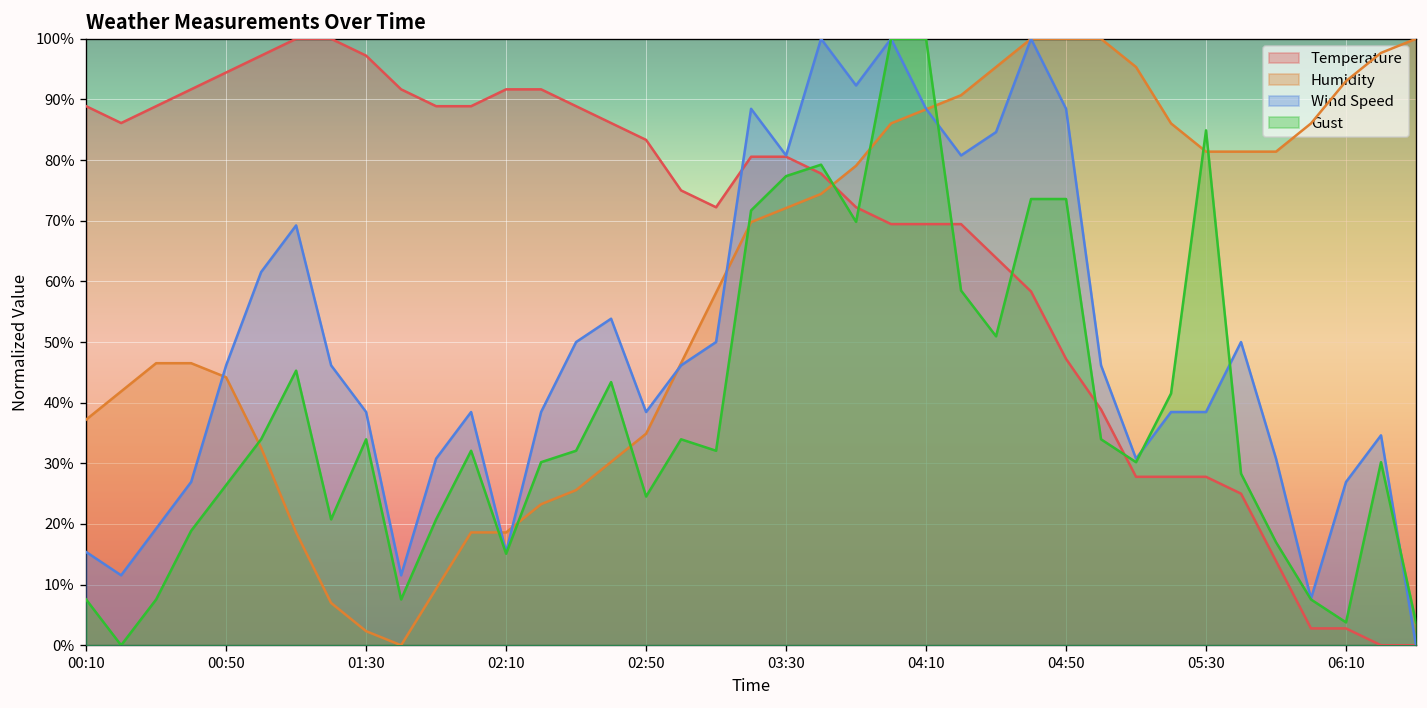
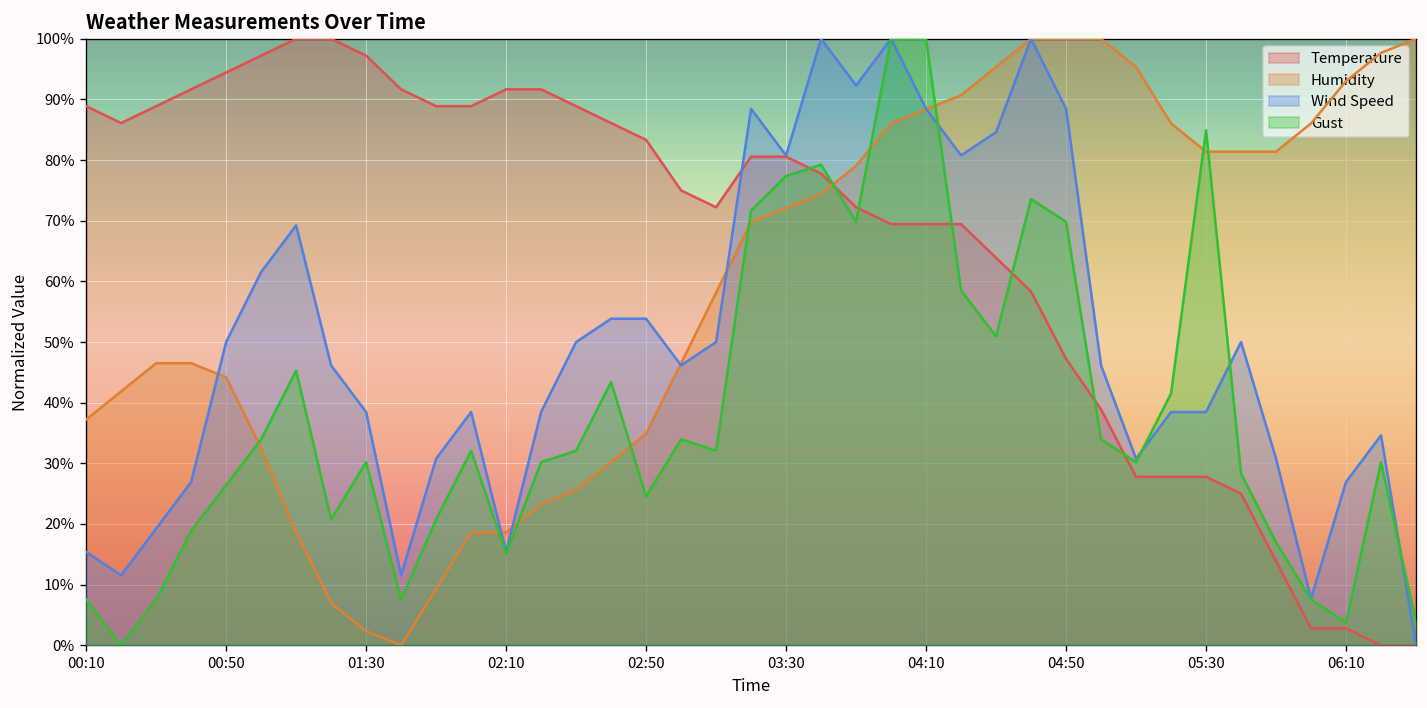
Wind Speed, 00:50: 46% -> 50%
Gust, 01:30: 34% -> 30%
Wind Speed, 02:50: 38% -> 54%
Gust, 04:50: 74% -> 70%
